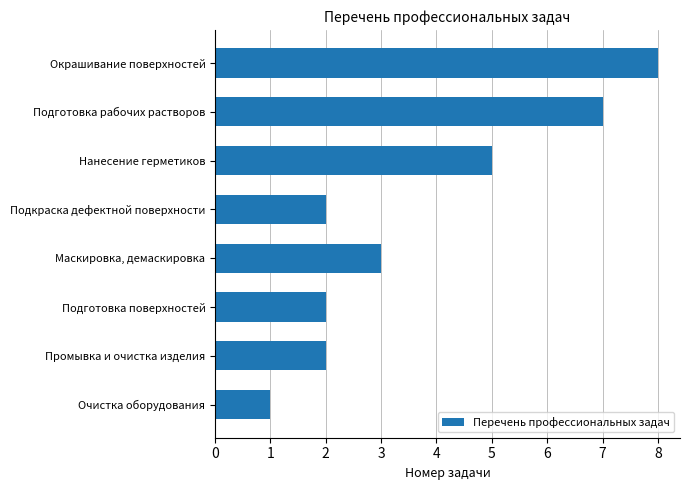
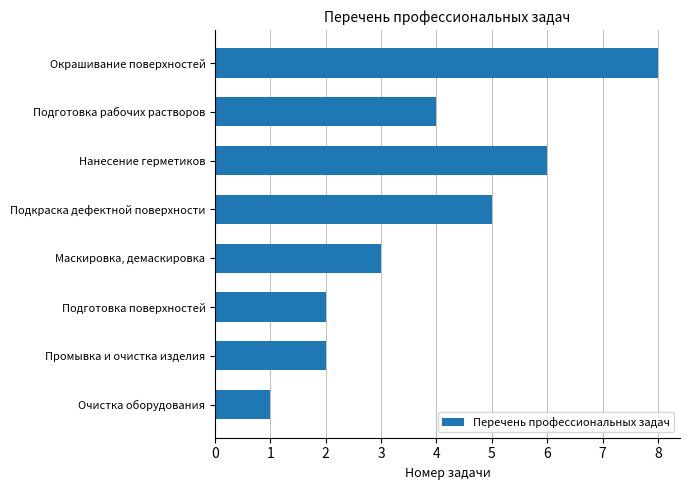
Подготовка рабочих растворов: 7 -> 4
Нанесение герметиков: 5 -> 6
Подкраска дефектной поверхности: 2 -> 5
